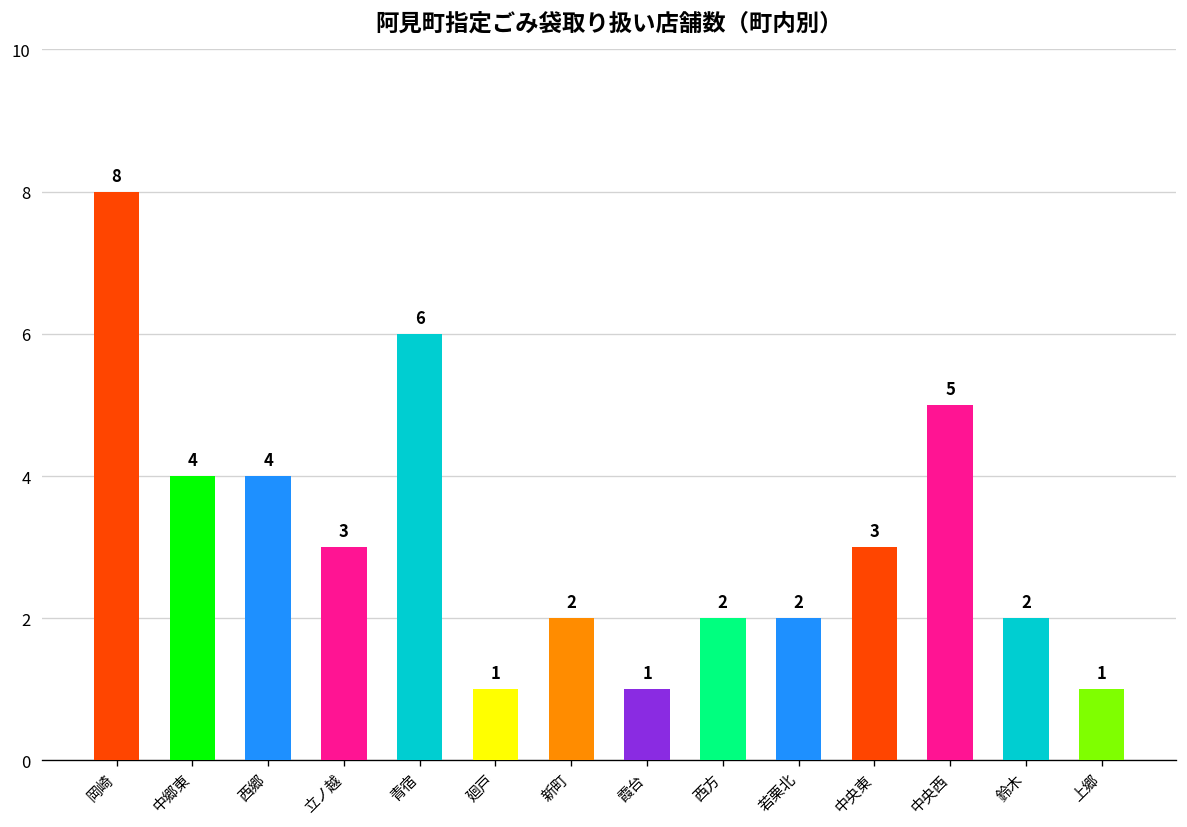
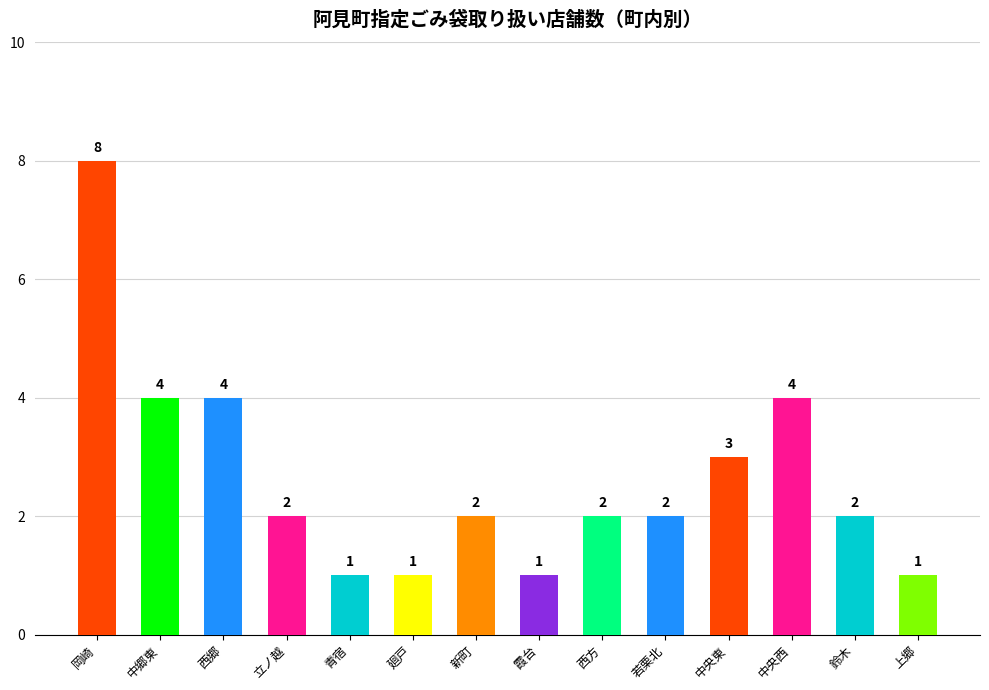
立ノ越: 3 -> 2
青宿: 6 -> 1
中央西: 5 -> 4
